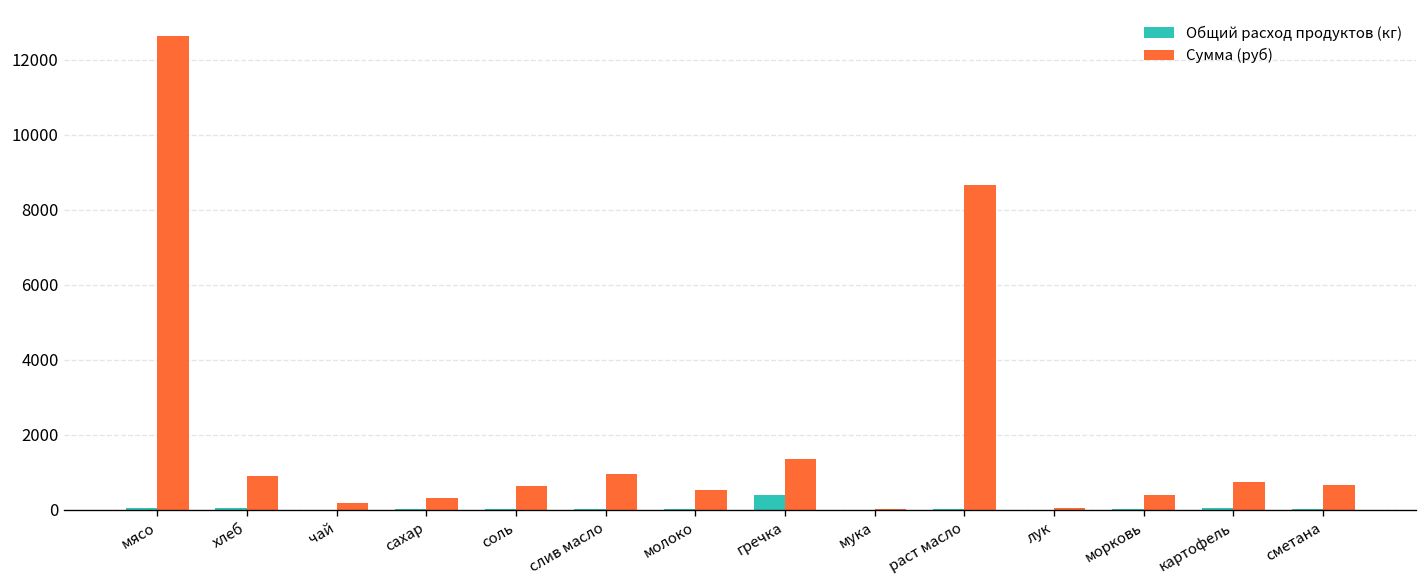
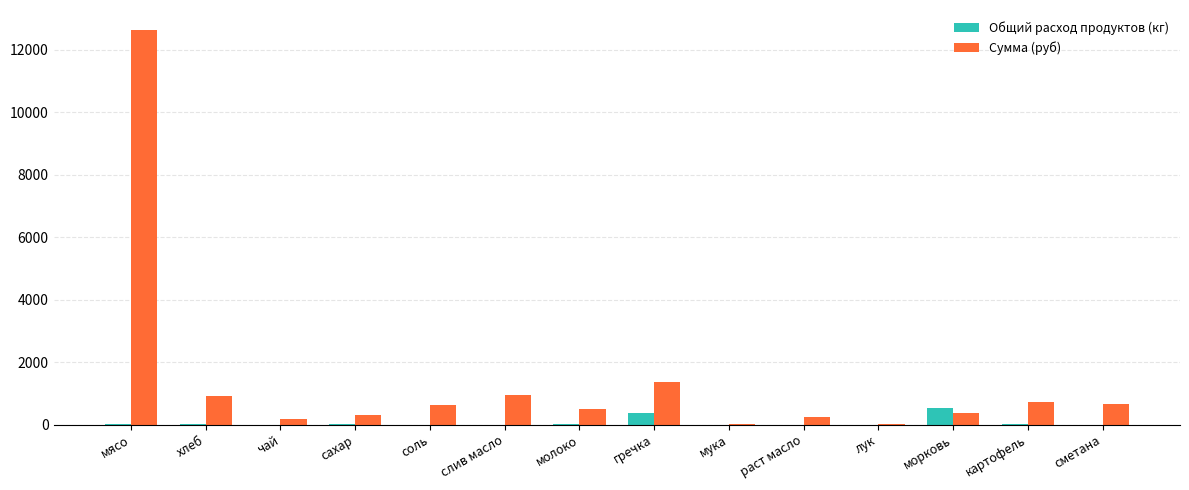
Сумма (руб), раст масло: 8700 -> 200
Общий расход продуктов (кг), морковь: 0 -> 500
